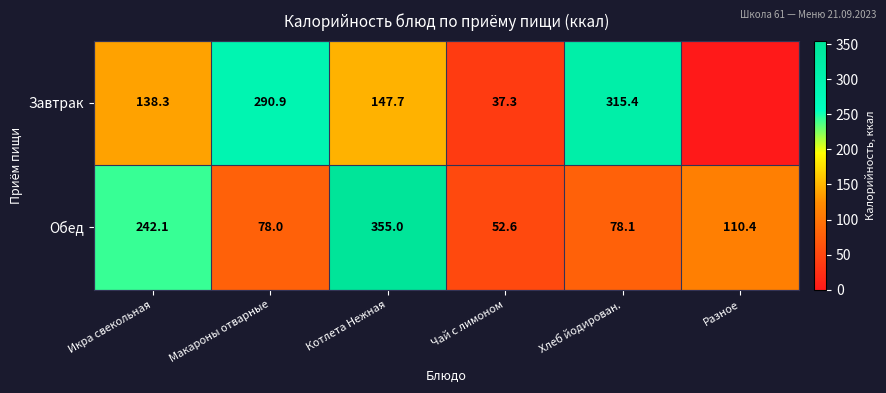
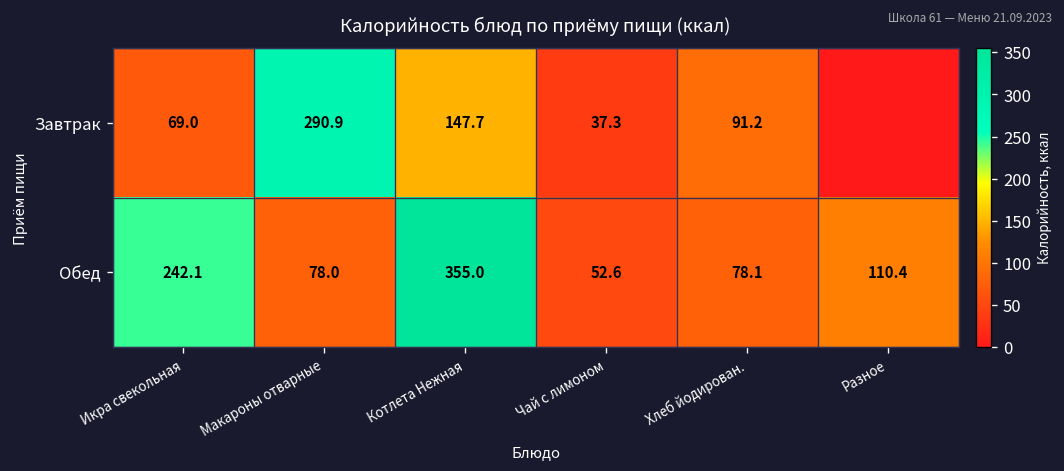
Завтрак, Икра свекольная: 138.3 -> 69.0
Завтрак, Хлеб йодирован.: 315.4 -> 91.2
